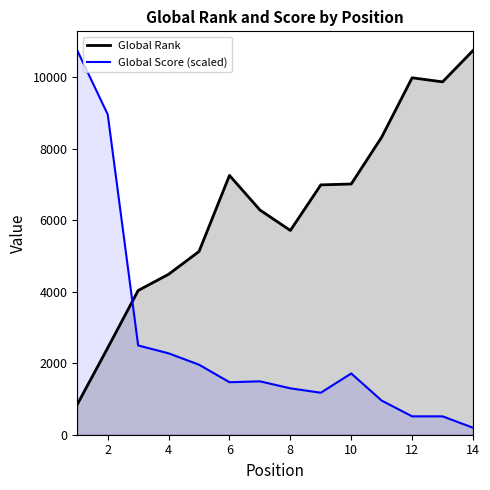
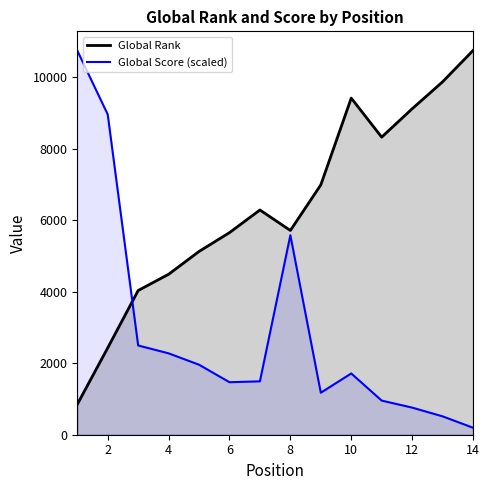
Global Rank, 6: 7300 -> 5700
Global Score (scaled), 8: 1300 -> 5600
Global Rank, 10: 7000 -> 9400
Global Rank, 12: 10000 -> 9100
Global Score (scaled), 12: 500 -> 800
